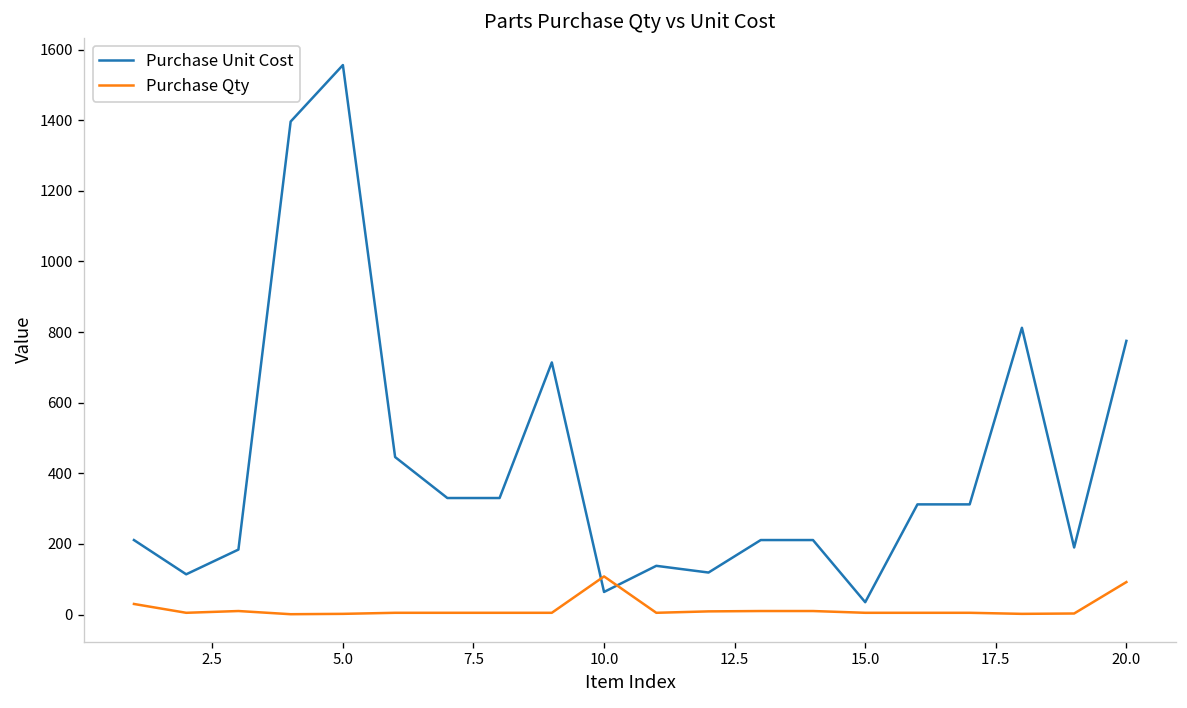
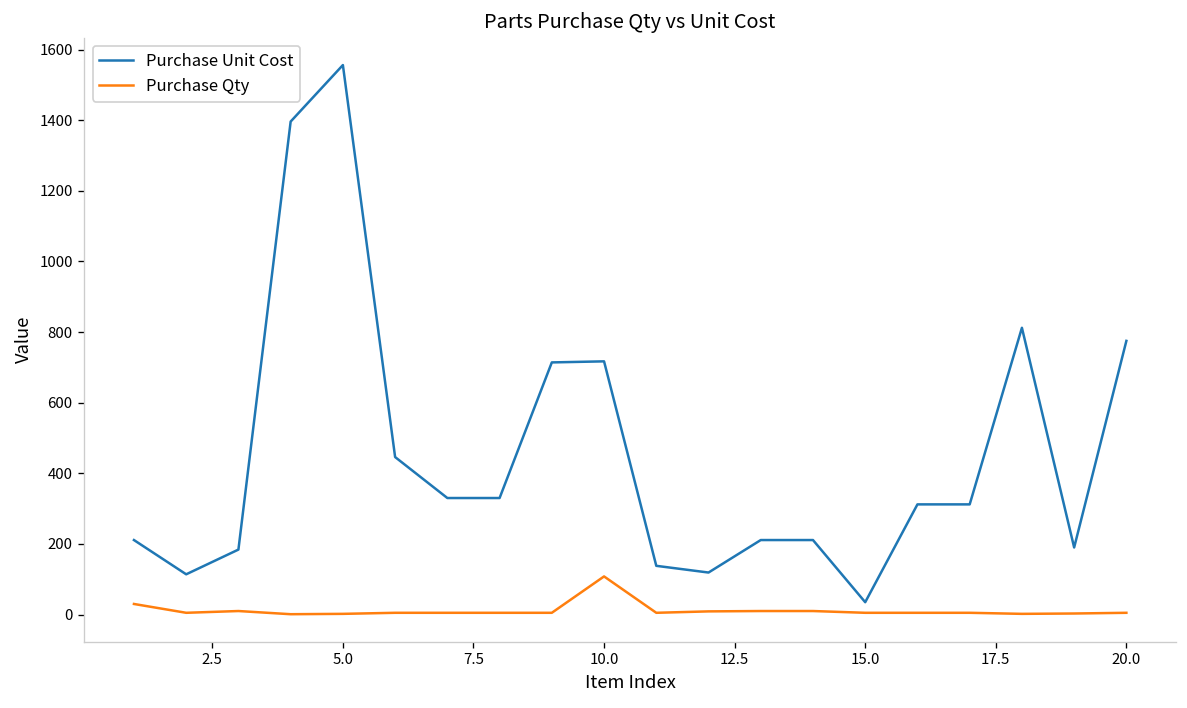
Purchase Unit Cost, 10.0: 60 -> 720
Purchase Qty, 20.0: 90 -> 10
